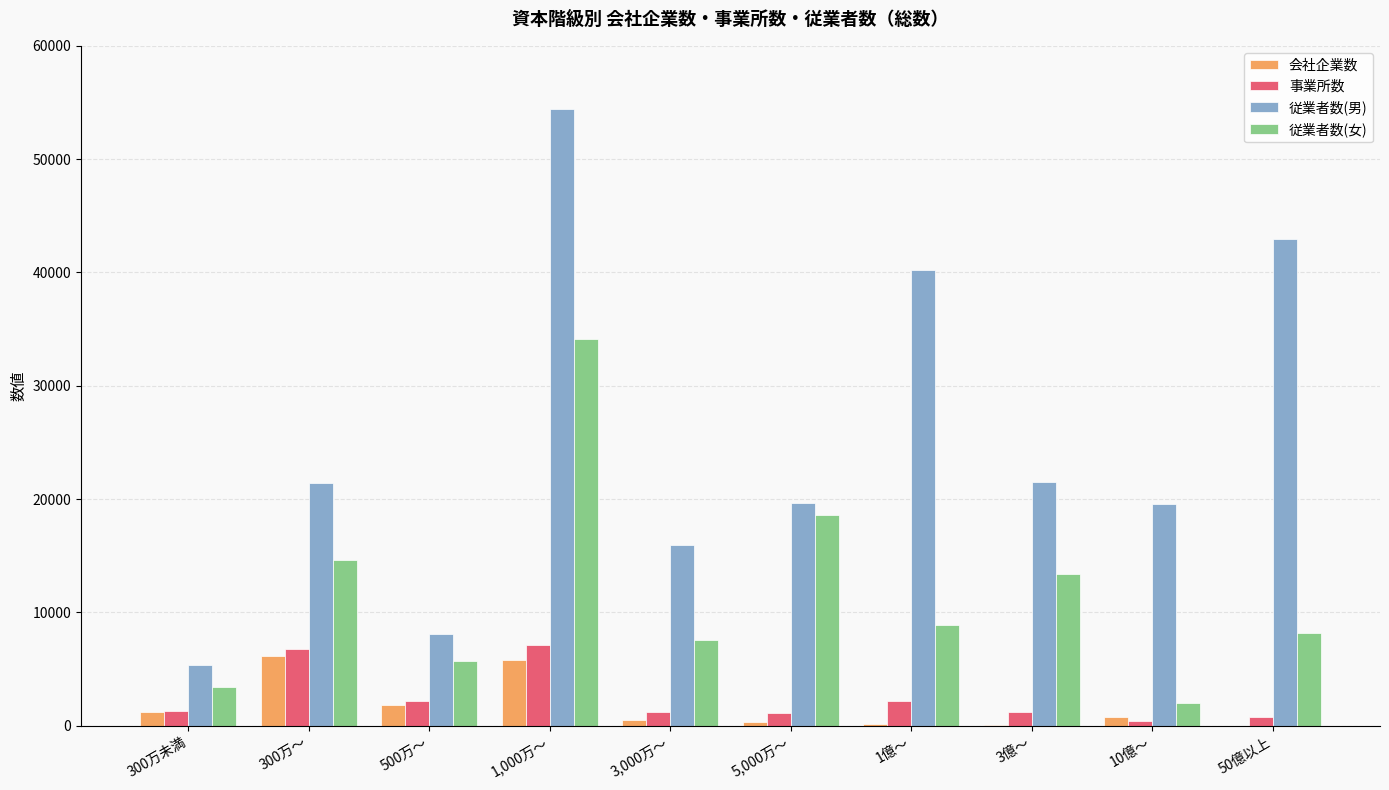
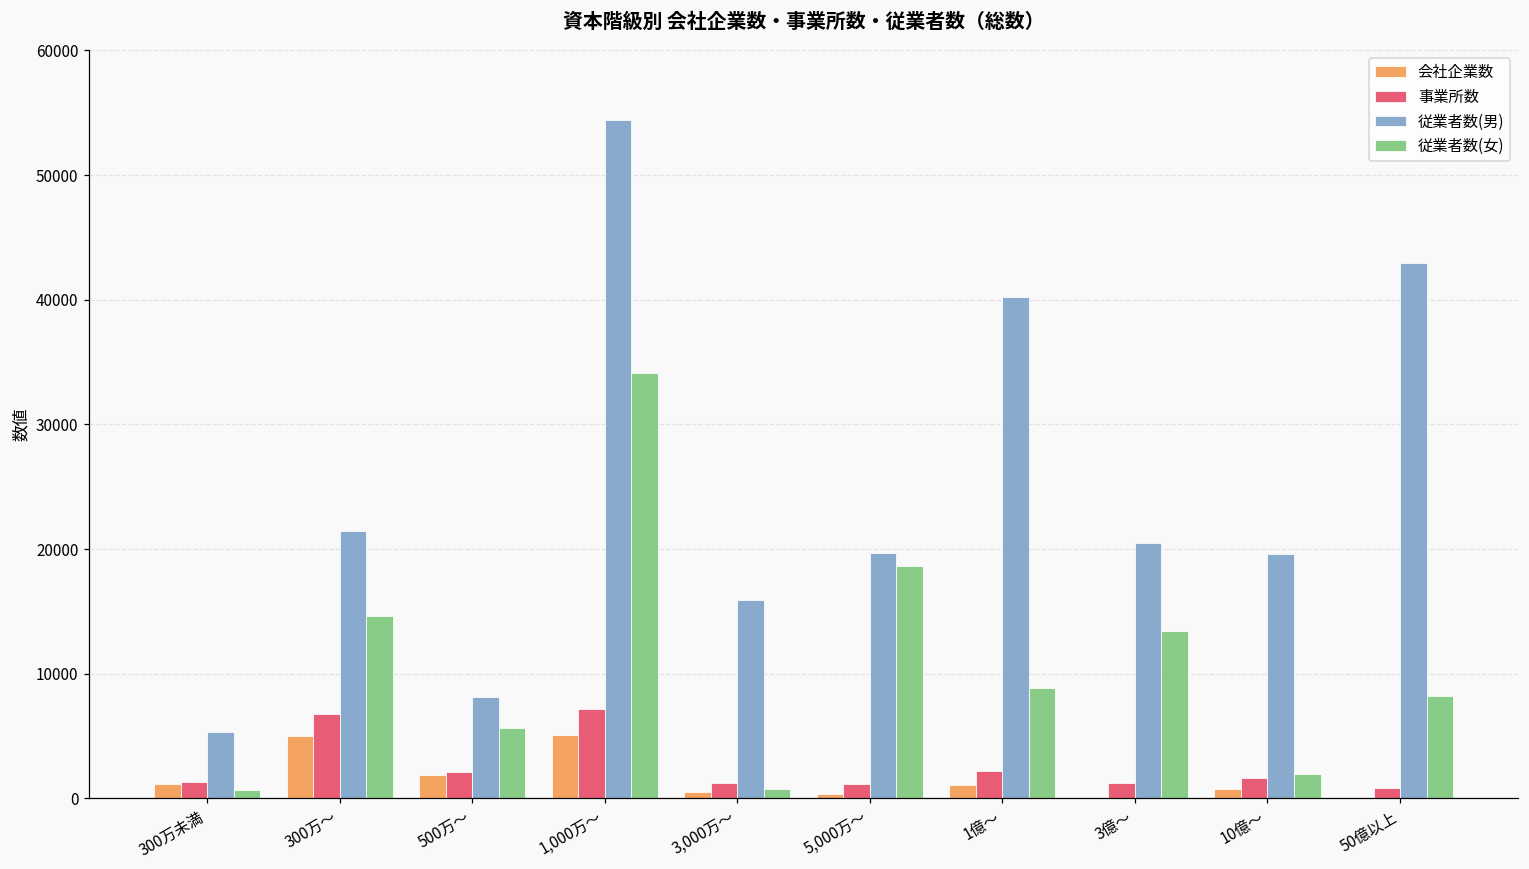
従業者数(女), 300万未満: 3400 -> 700
会社企業数, 300万～: 6200 -> 5000
会社企業数, 1,000万～: 5800 -> 5000
従業者数(女), 3,000万～: 7600 -> 700
会社企業数, 1億～: 200 -> 1100
従業者数(男), 3億～: 21600 -> 20500
事業所数, 10億～: 400 -> 1600
